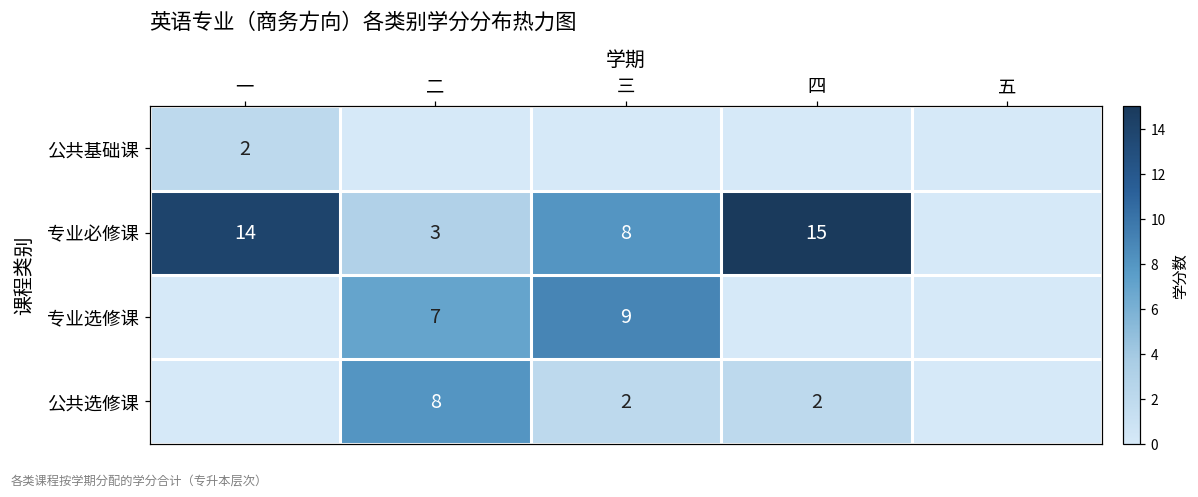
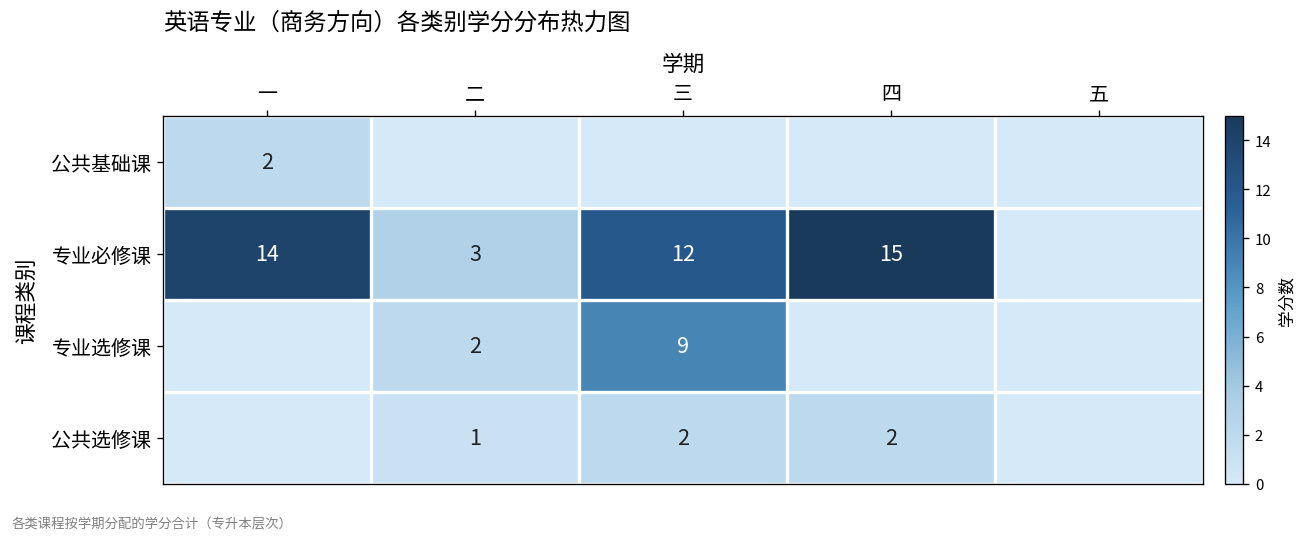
专业必修课, 三: 8 -> 12
专业选修课, 二: 7 -> 2
公共选修课, 二: 8 -> 1
